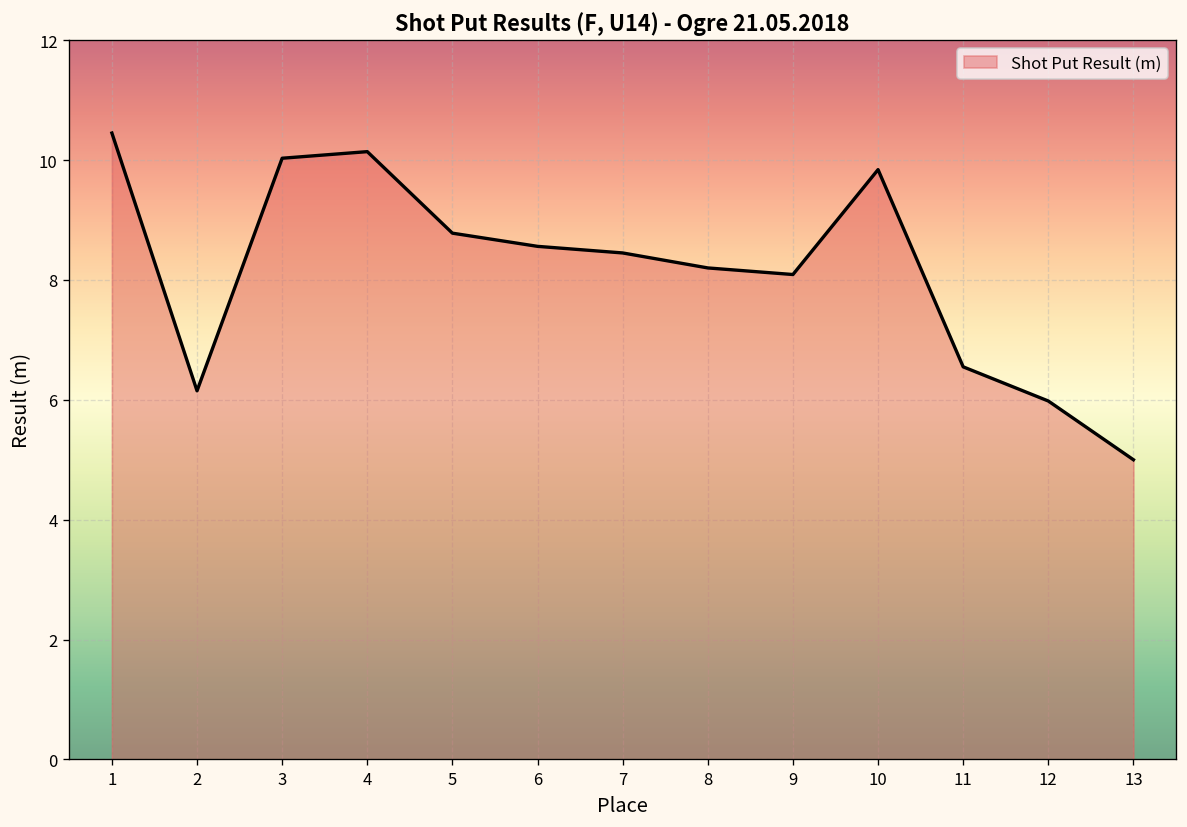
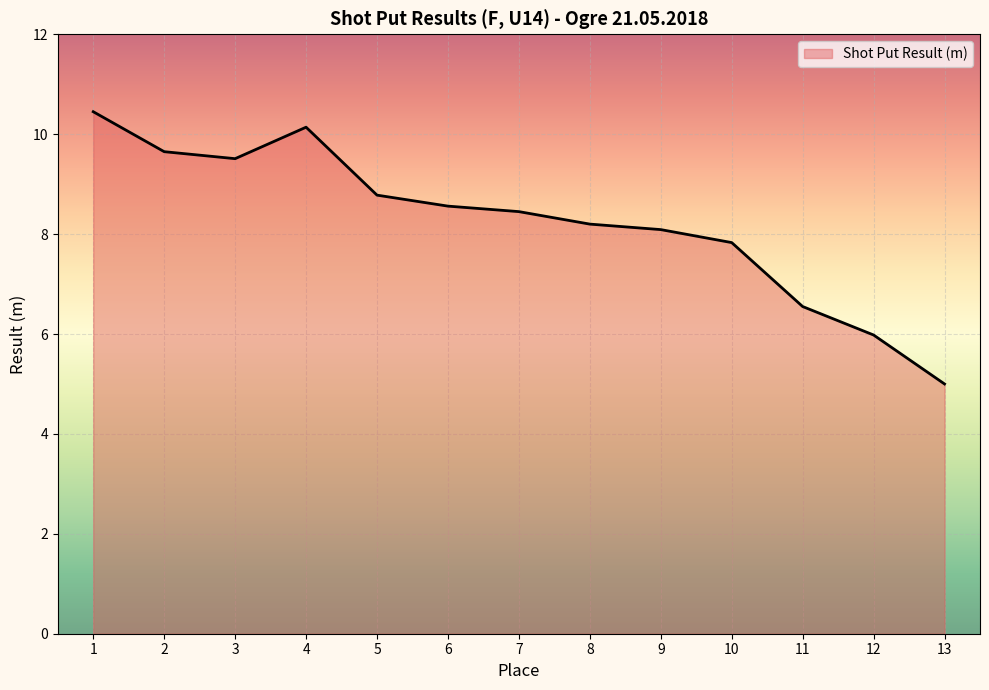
2: 6.2 -> 9.7
3: 10.0 -> 9.5
10: 9.8 -> 7.8
